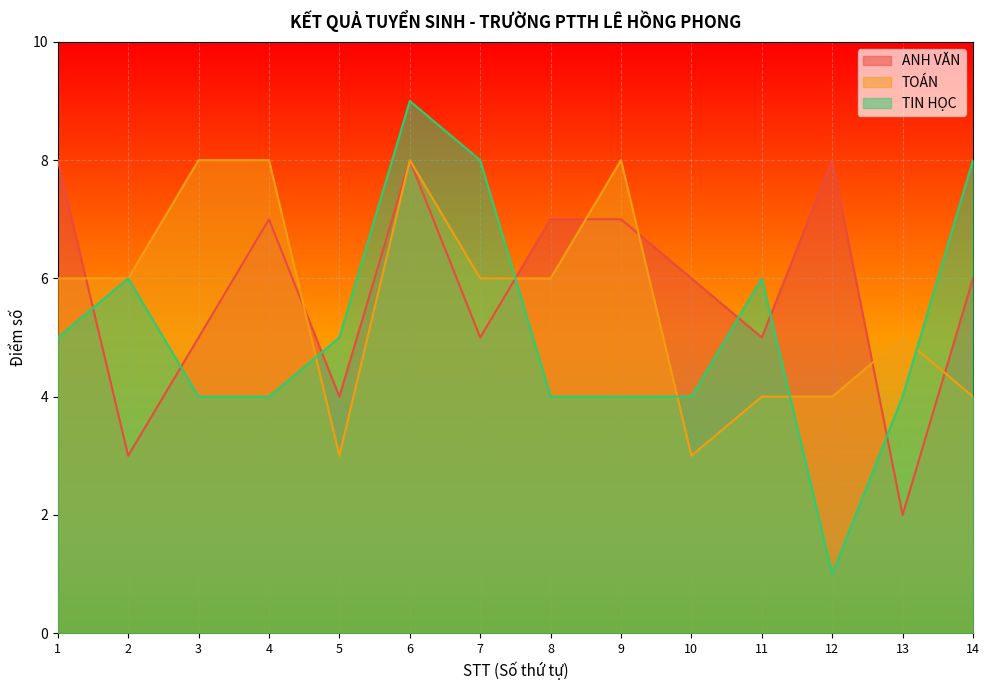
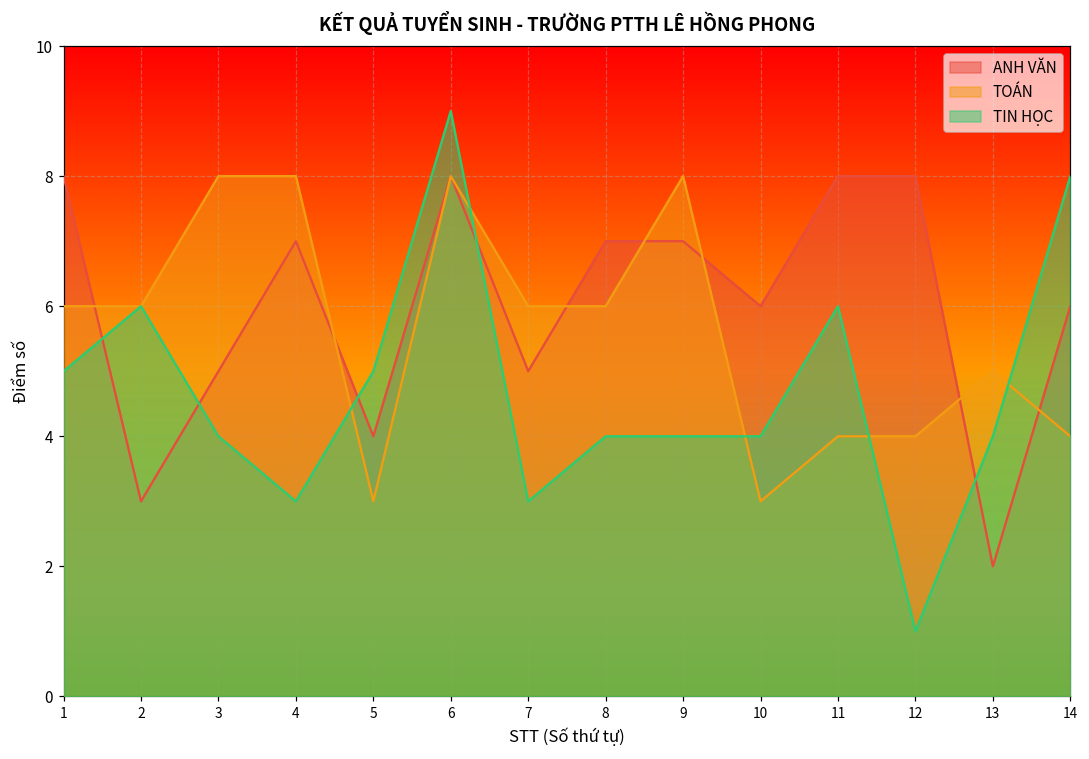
TIN HỌC, 4: 4 -> 3
TIN HỌC, 7: 8 -> 3
ANH VĂN, 11: 5 -> 8
